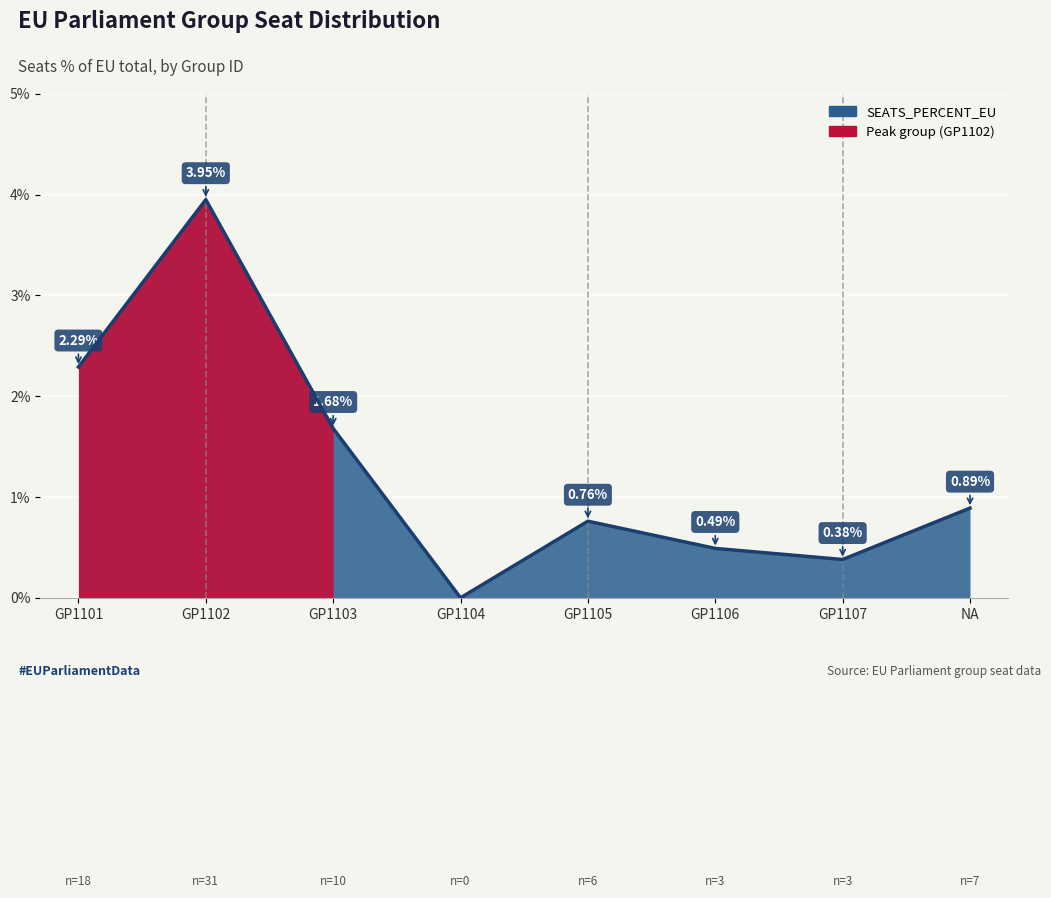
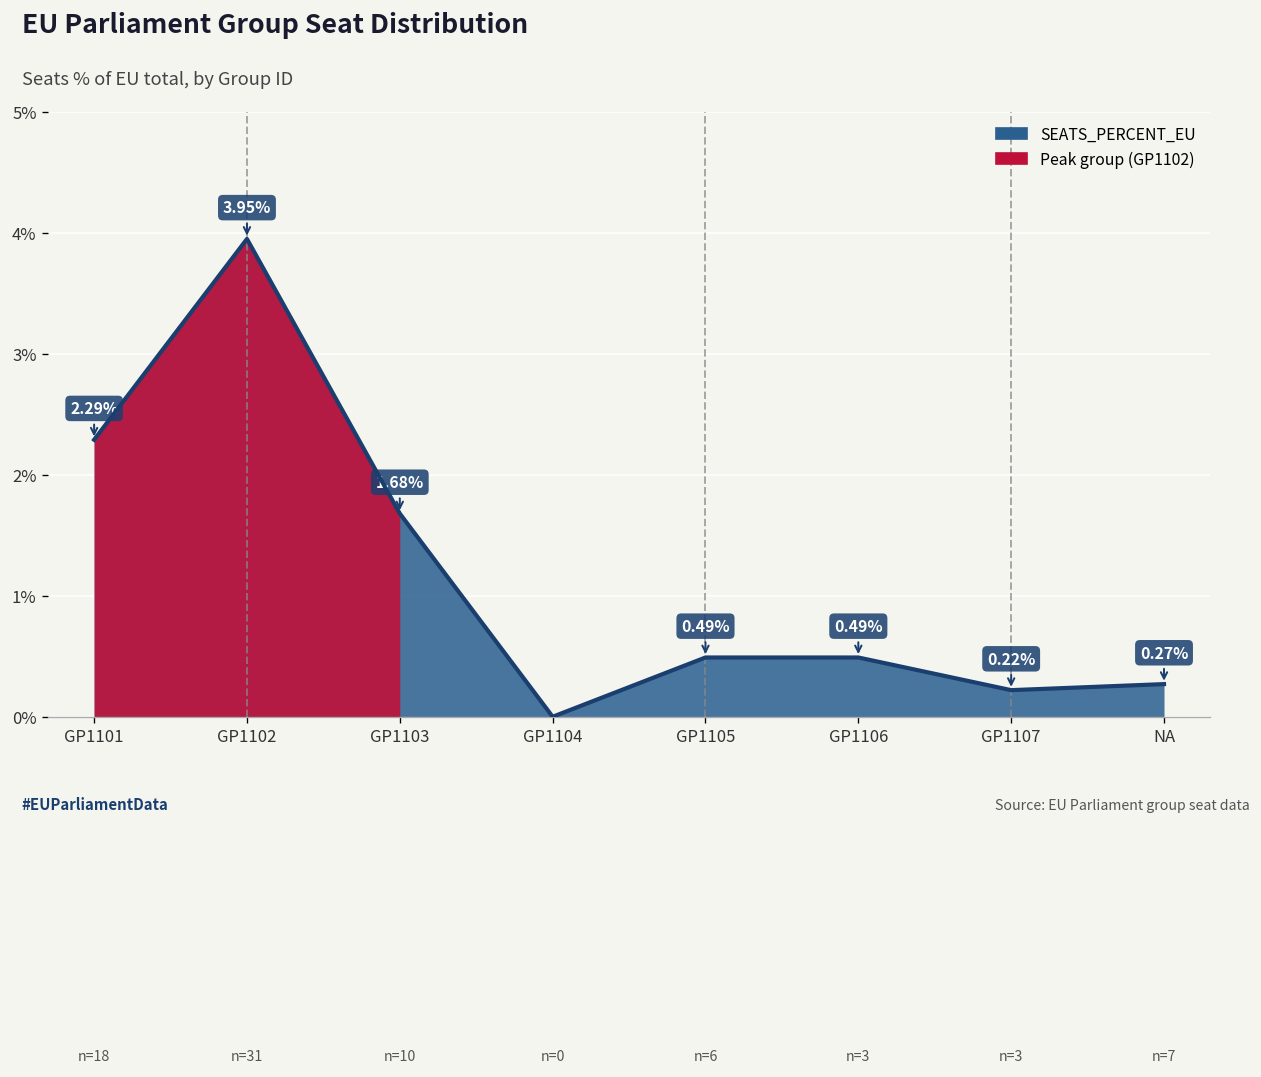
SEATS_PERCENT_EU, GP1105: 0.76% -> 0.49%
SEATS_PERCENT_EU, GP1107: 0.38% -> 0.22%
SEATS_PERCENT_EU, NA: 0.89% -> 0.27%
